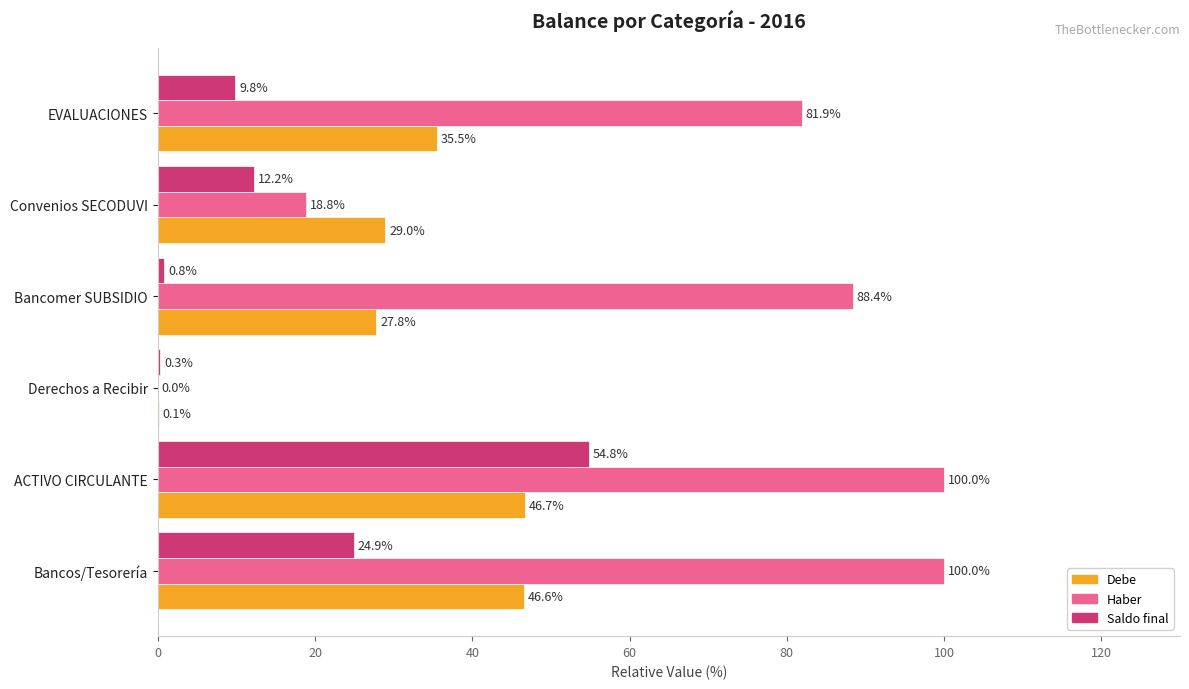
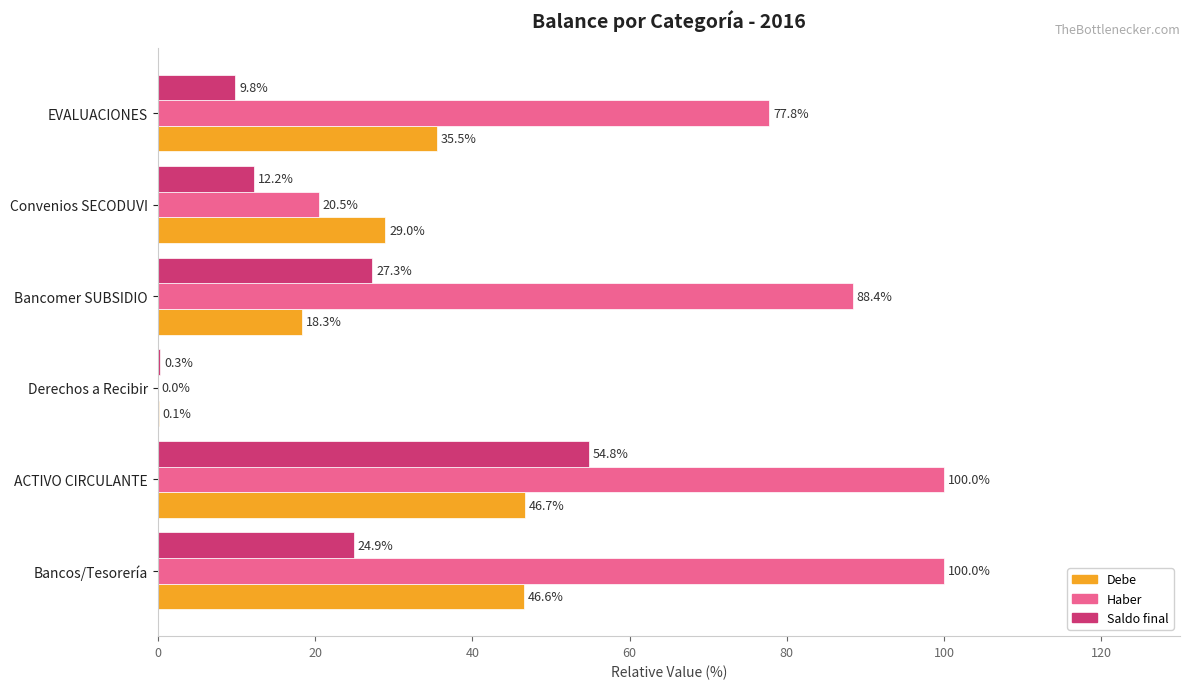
Haber, EVALUACIONES: 81.9% -> 77.8%
Haber, Convenios SECODUVI: 18.8% -> 20.5%
Saldo final, Bancomer SUBSIDIO: 0.8% -> 27.3%
Debe, Bancomer SUBSIDIO: 27.8% -> 18.3%
